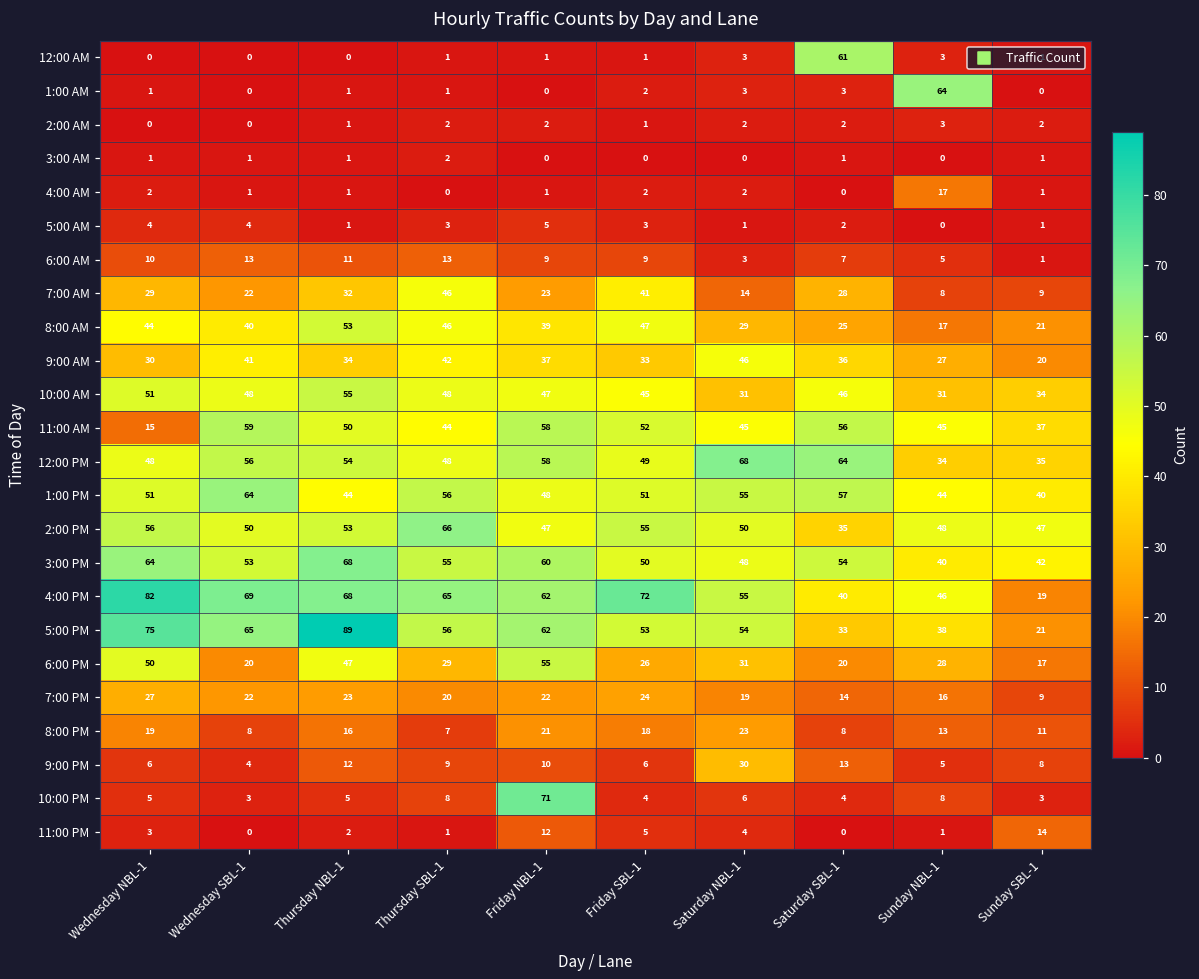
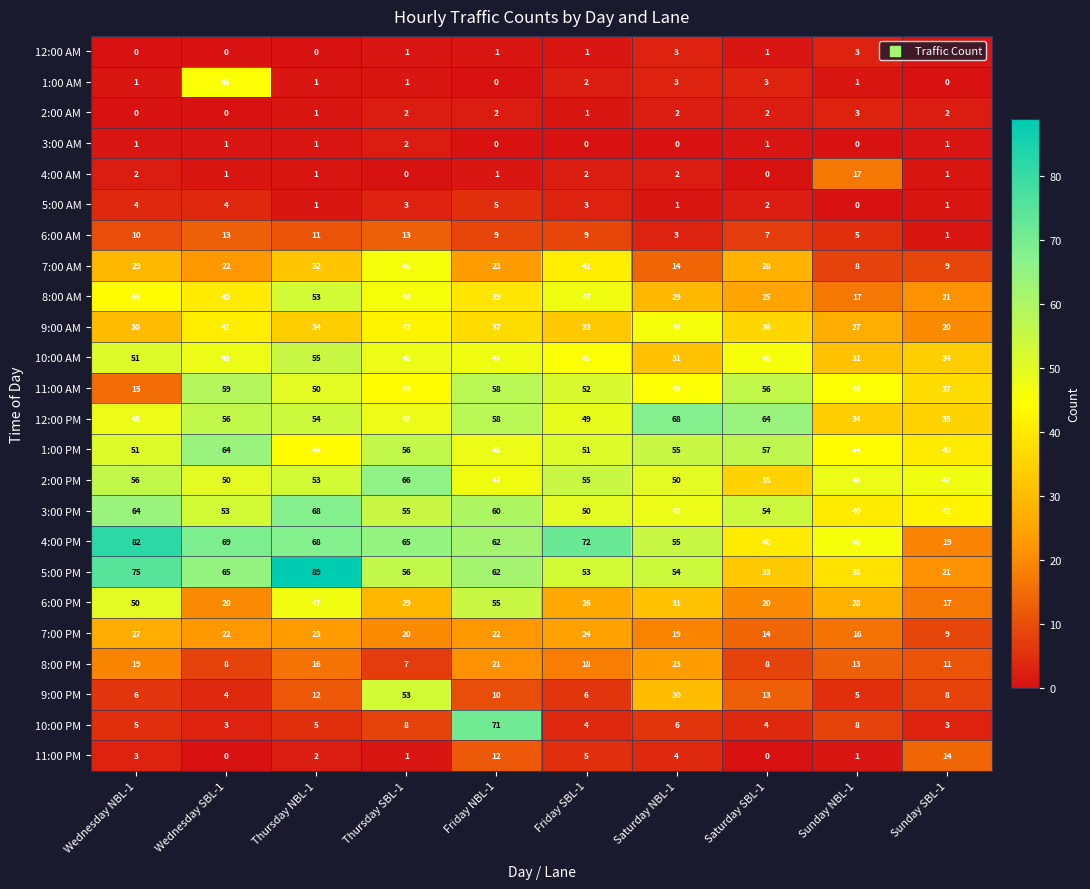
12:00 AM, Saturday SBL-1: 61 -> 1
1:00 AM, Wednesday SBL-1: 0 -> 45
1:00 AM, Sunday NBL-1: 64 -> 1
9:00 PM, Thursday SBL-1: 9 -> 53
